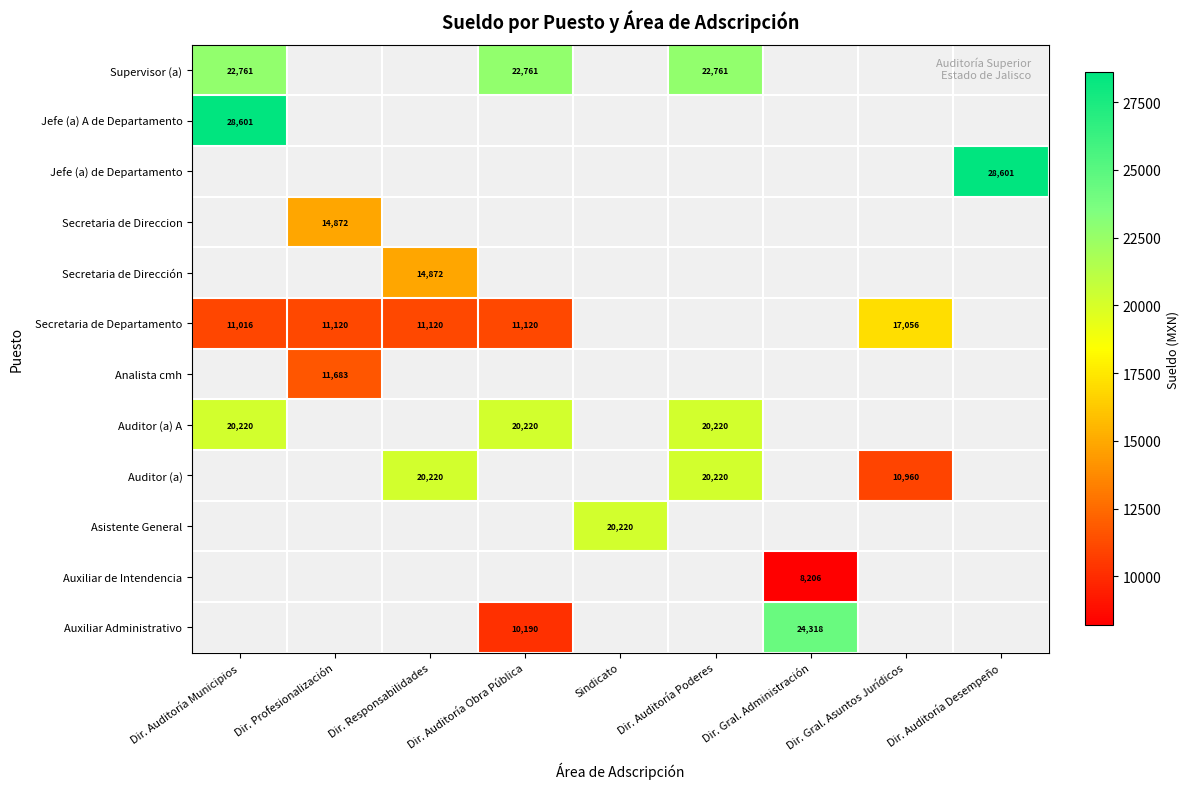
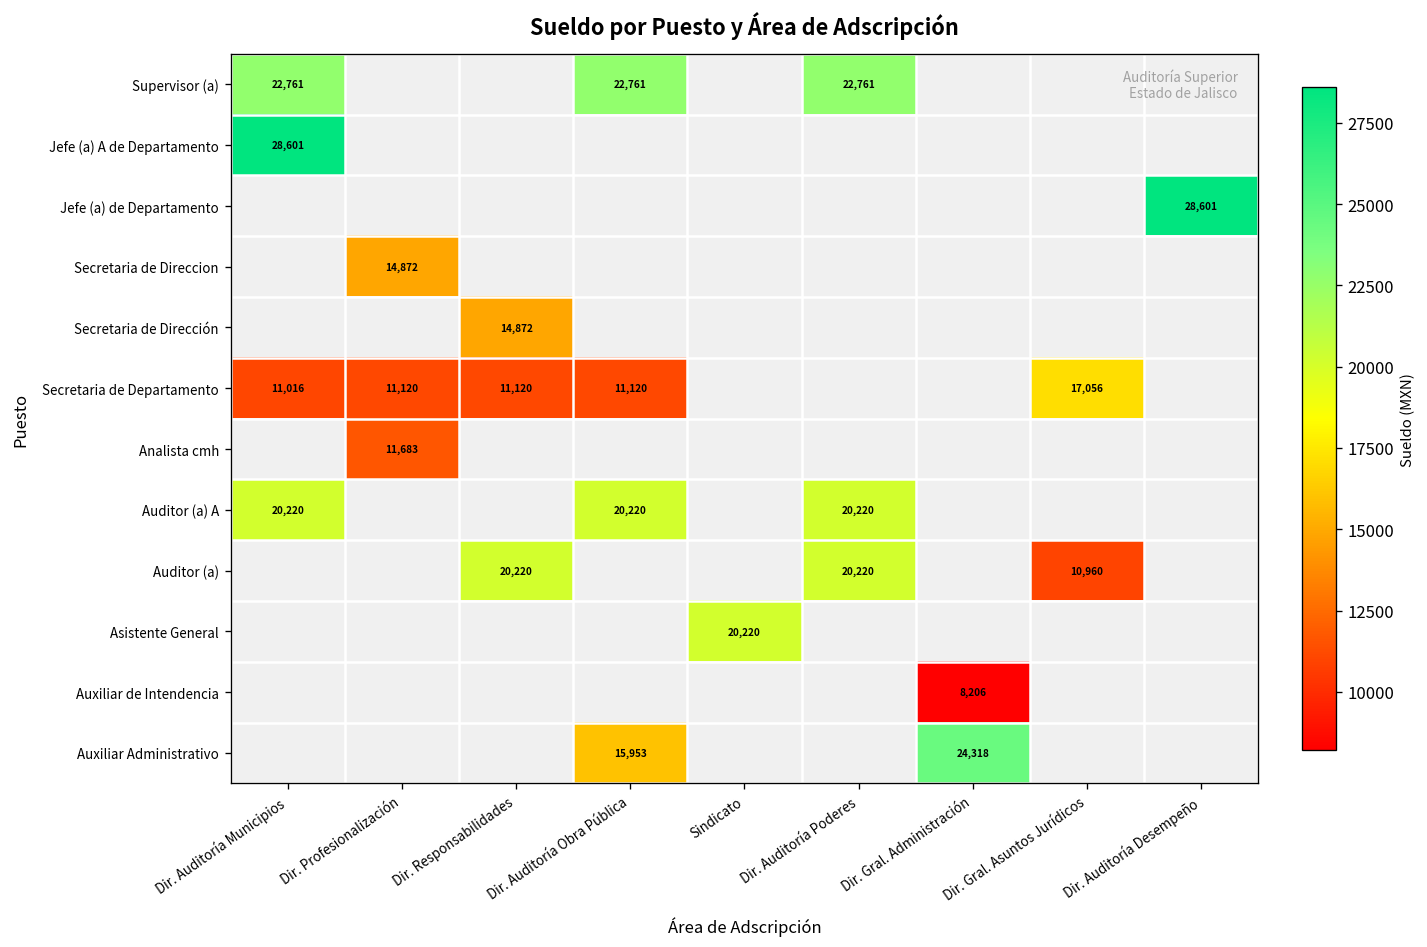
Auxiliar Administrativo, Dir. Auditoría Obra Pública: 10,190 -> 15,953
